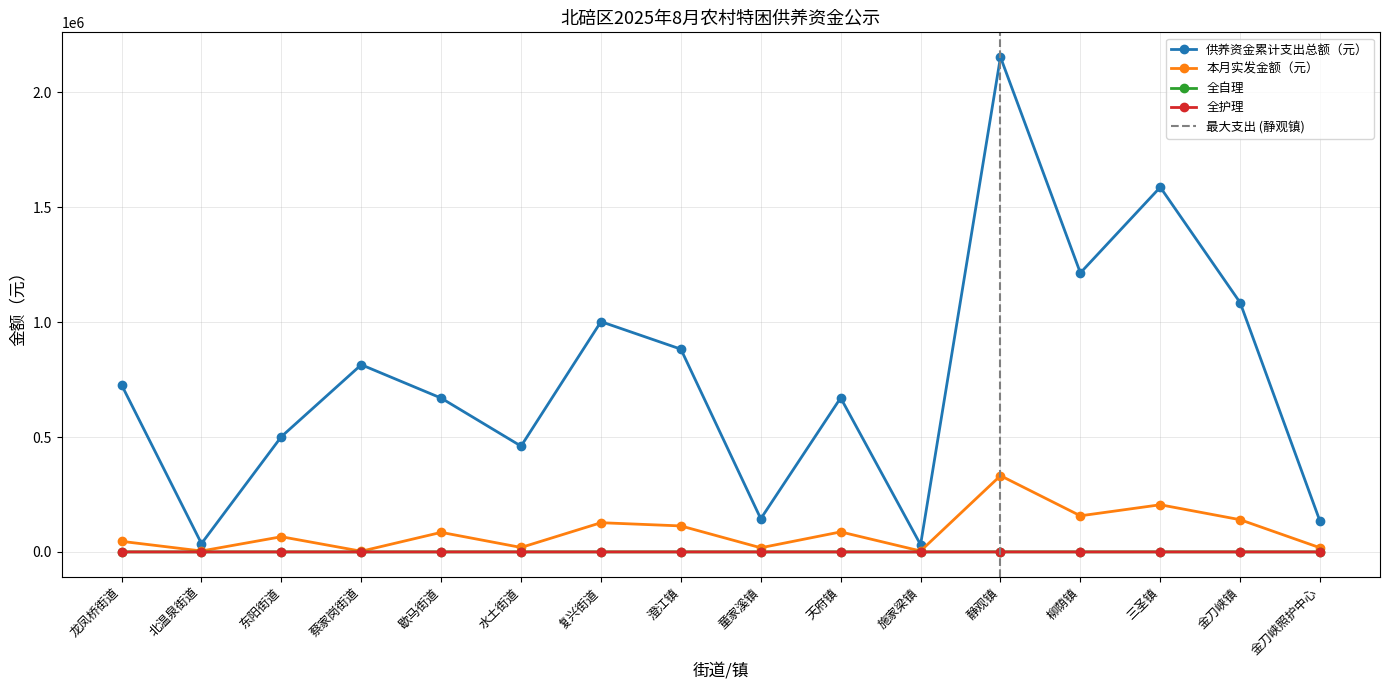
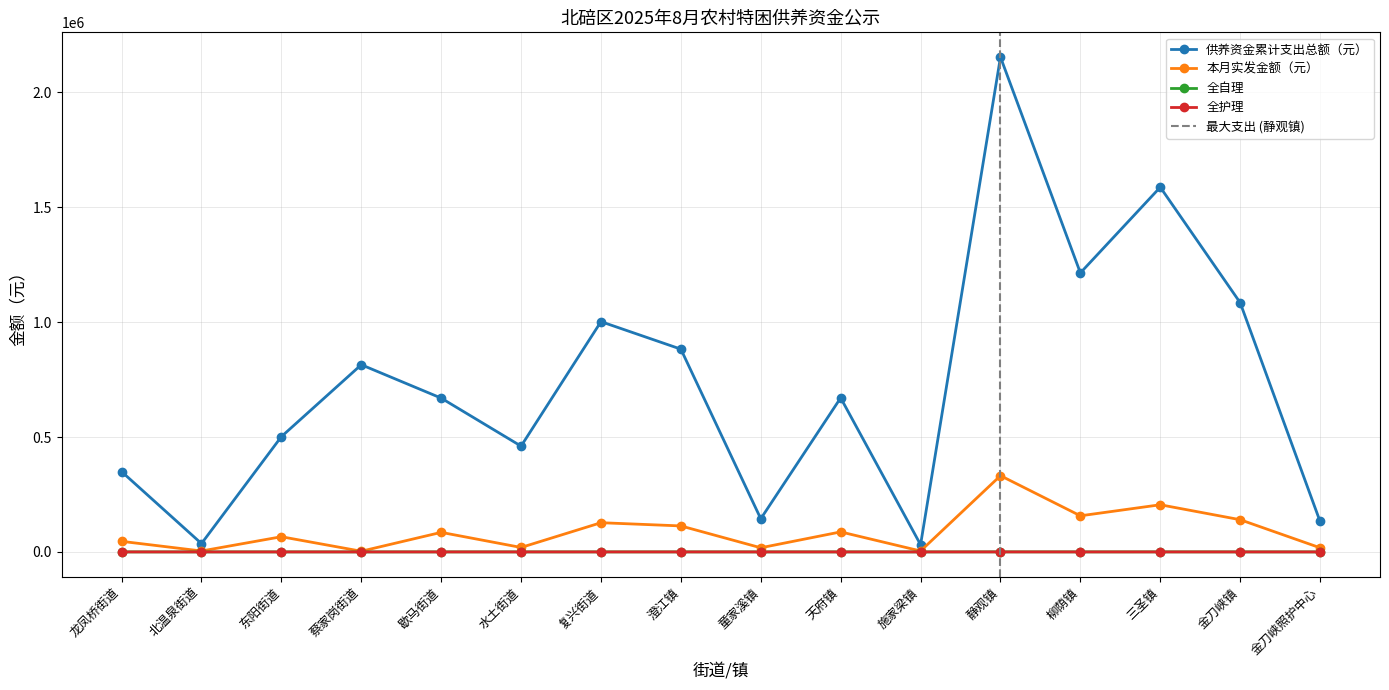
供养资金累计支出总额（元）, 龙凤桥街道: 730000 -> 350000
